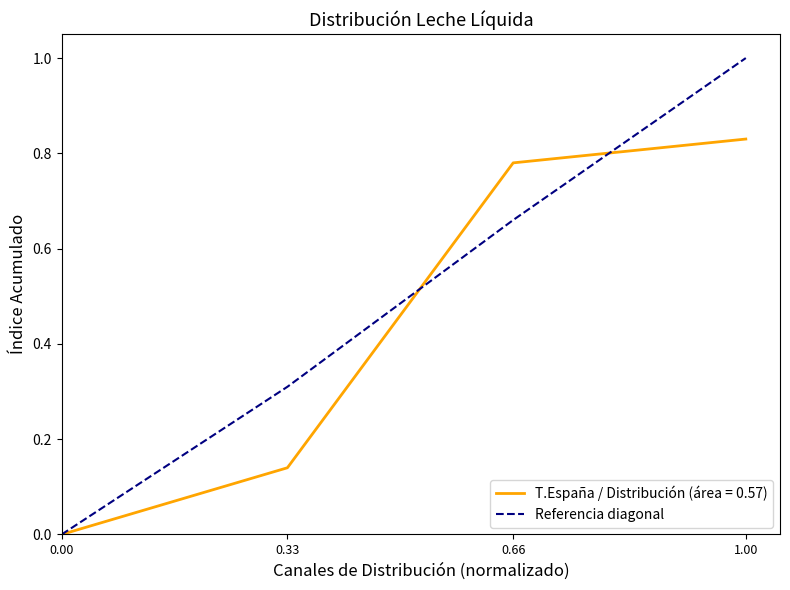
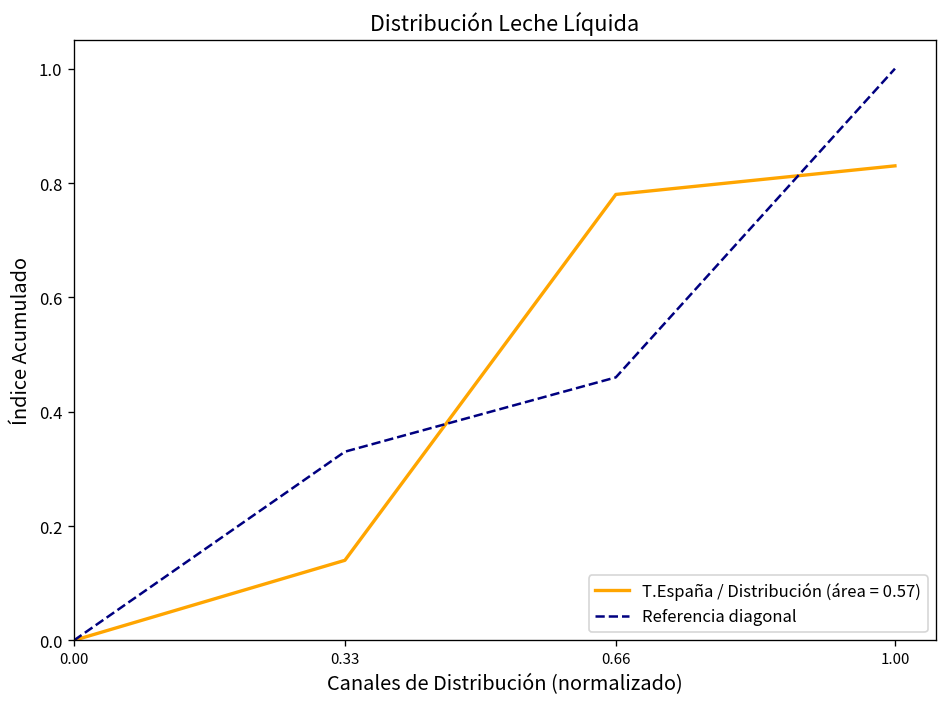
Referencia diagonal, 0.33: 0.31 -> 0.33
Referencia diagonal, 0.66: 0.66 -> 0.46
